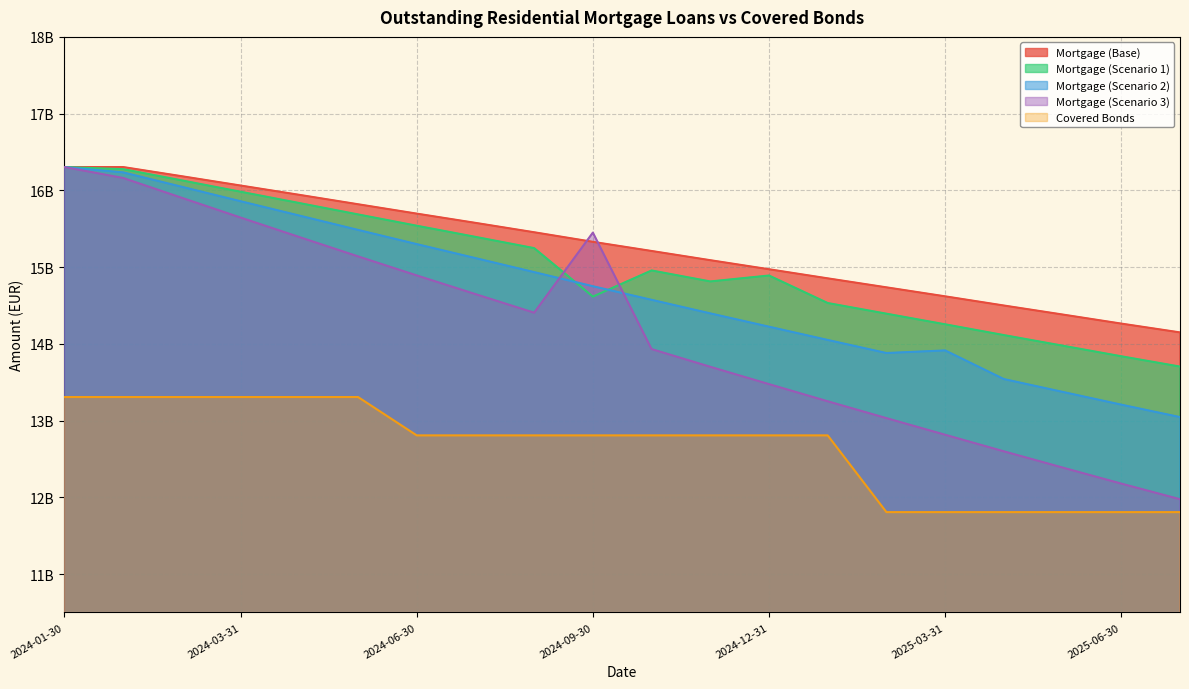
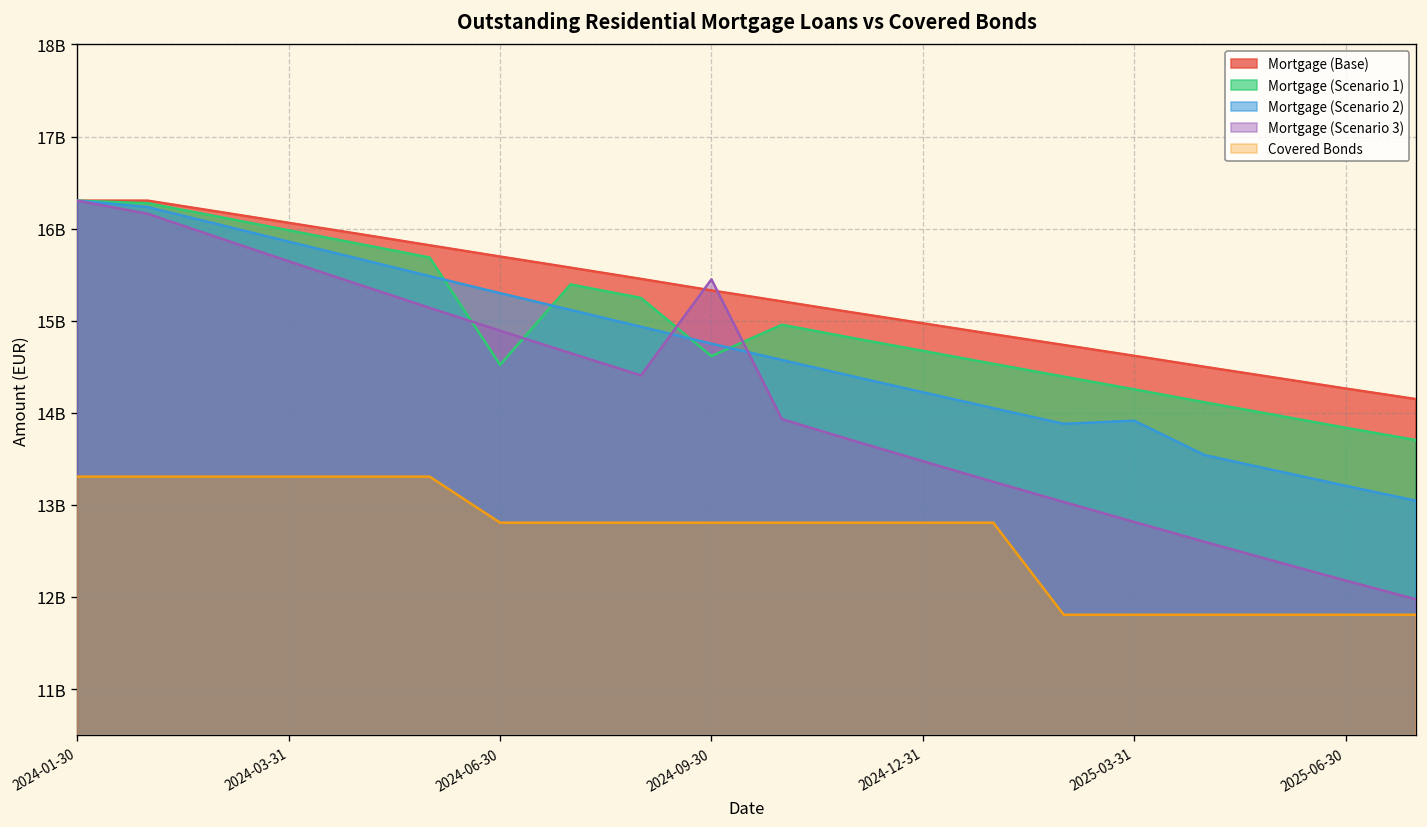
Mortgage (Scenario 1), 2024-06-30: 15500000000 -> 14500000000
Mortgage (Scenario 1), 2024-12-31: 14900000000 -> 14700000000
